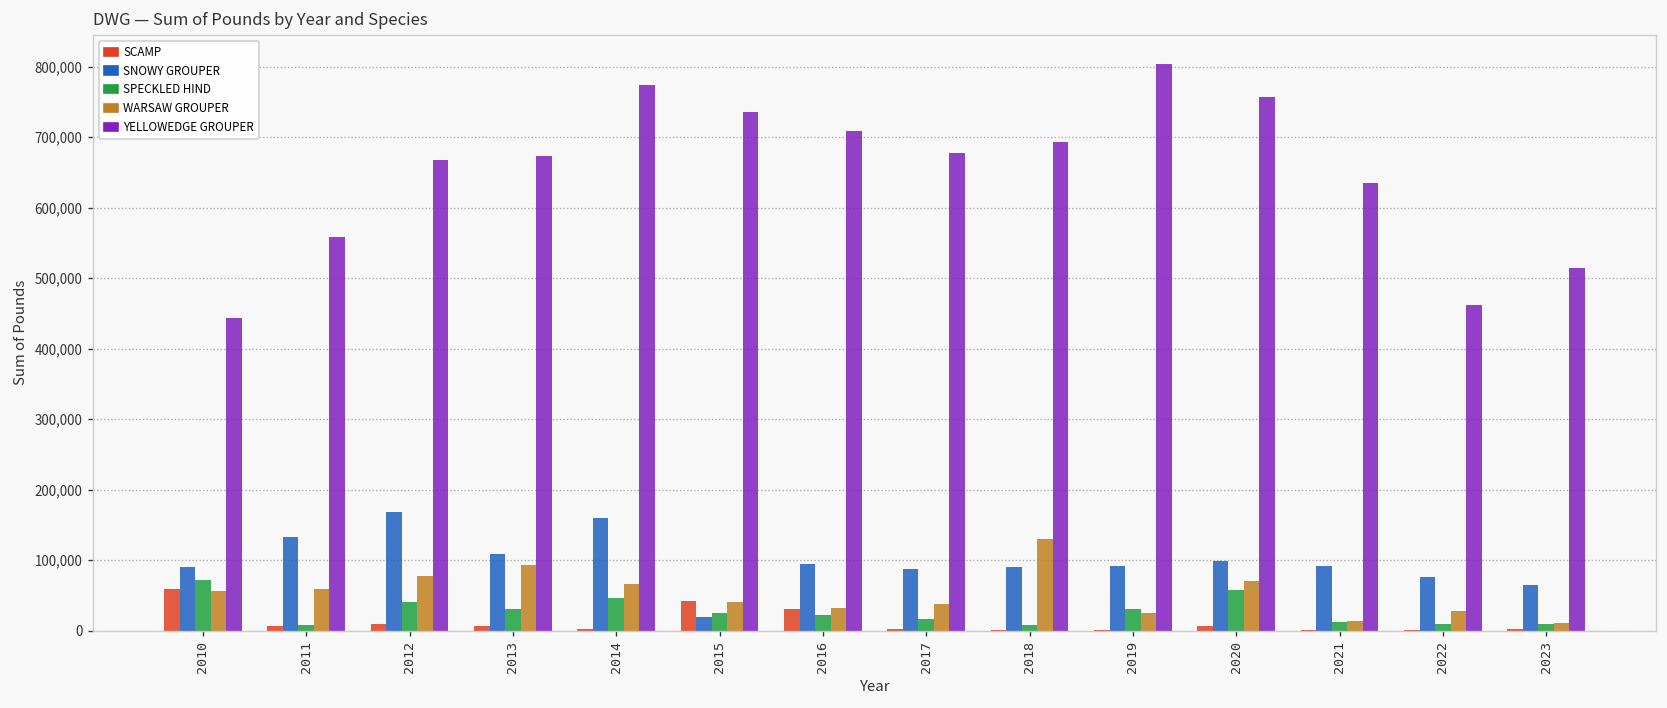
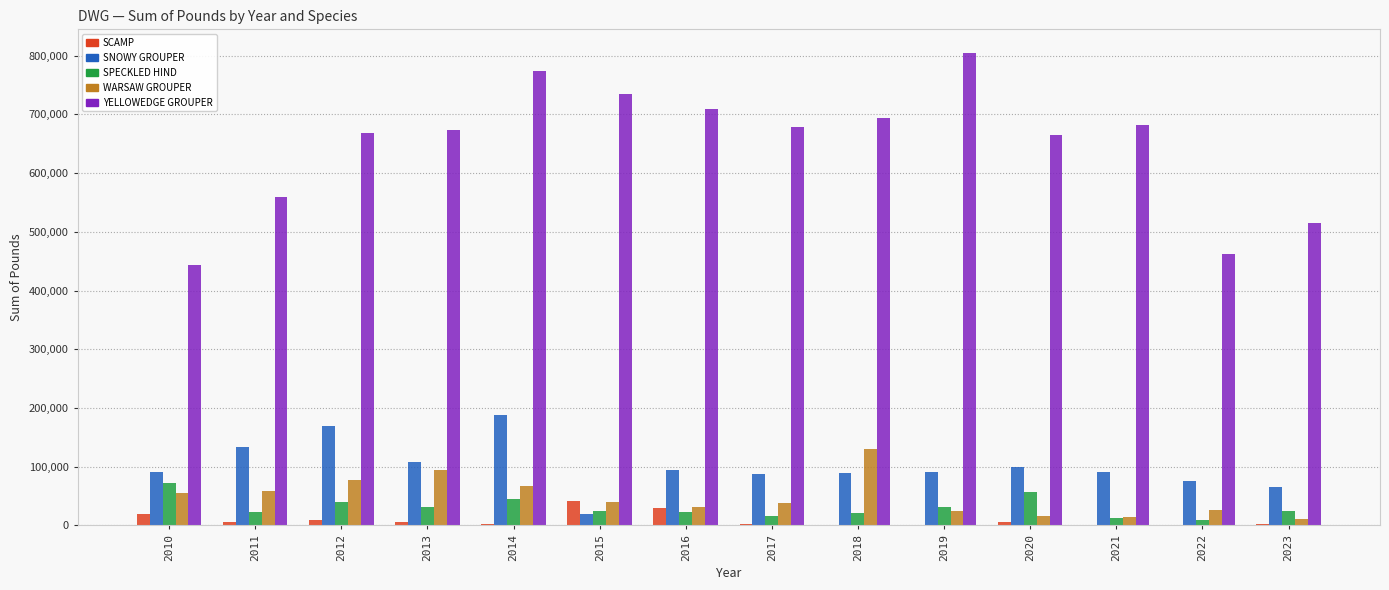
SCAMP, 2010: 60,000 -> 20,000
SPECKLED HIND, 2011: 10,000 -> 20,000
SNOWY GROUPER, 2014: 160,000 -> 190,000
SPECKLED HIND, 2018: 10,000 -> 20,000
WARSAW GROUPER, 2020: 70,000 -> 20,000
YELLOWEDGE GROUPER, 2020: 760,000 -> 670,000
YELLOWEDGE GROUPER, 2021: 640,000 -> 680,000
SPECKLED HIND, 2023: 10,000 -> 20,000
